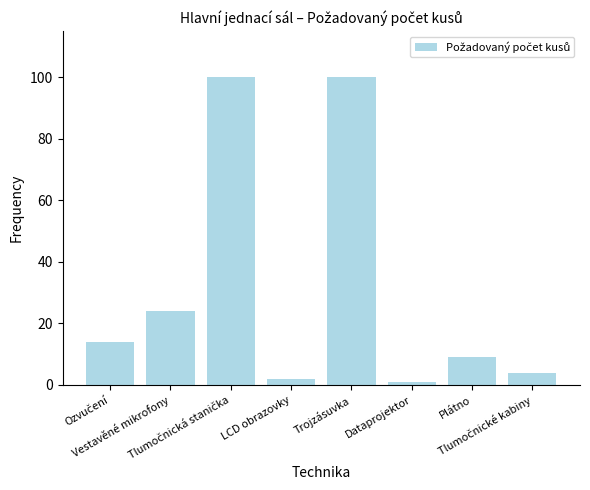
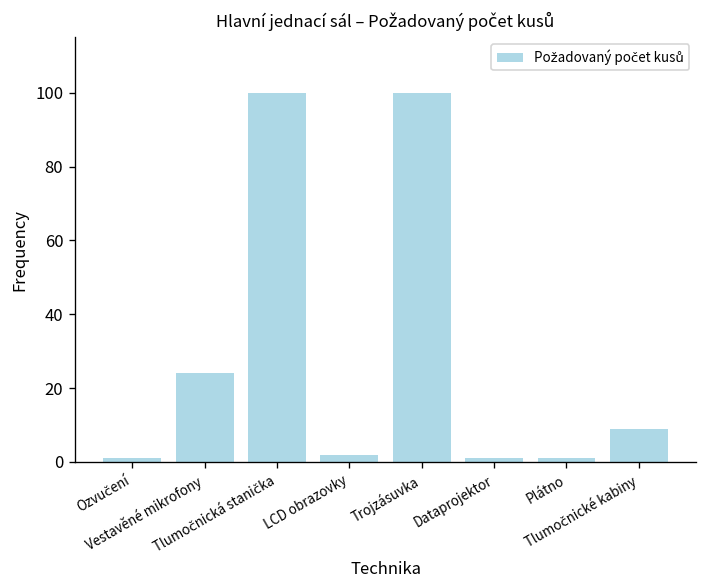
Ozvučení: 14 -> 1
Plátno: 9 -> 1
Tlumočnické kabiny: 4 -> 9
